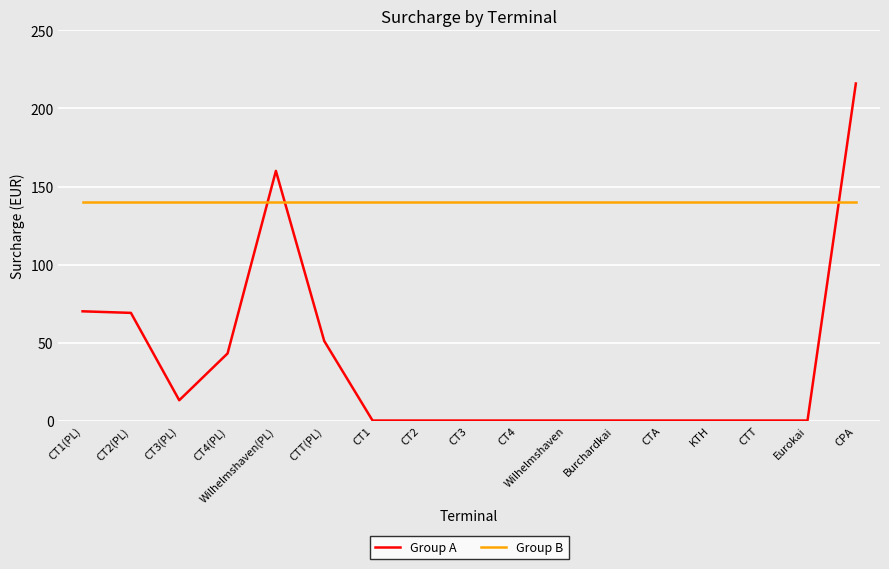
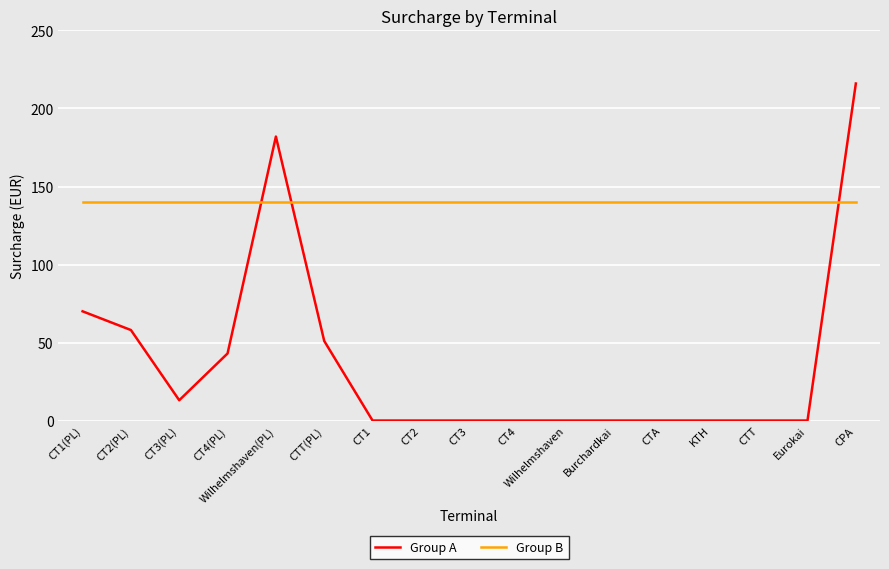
Group A, CT2(PL): 69 -> 58
Group A, Wilhelmshaven(PL): 160 -> 182
